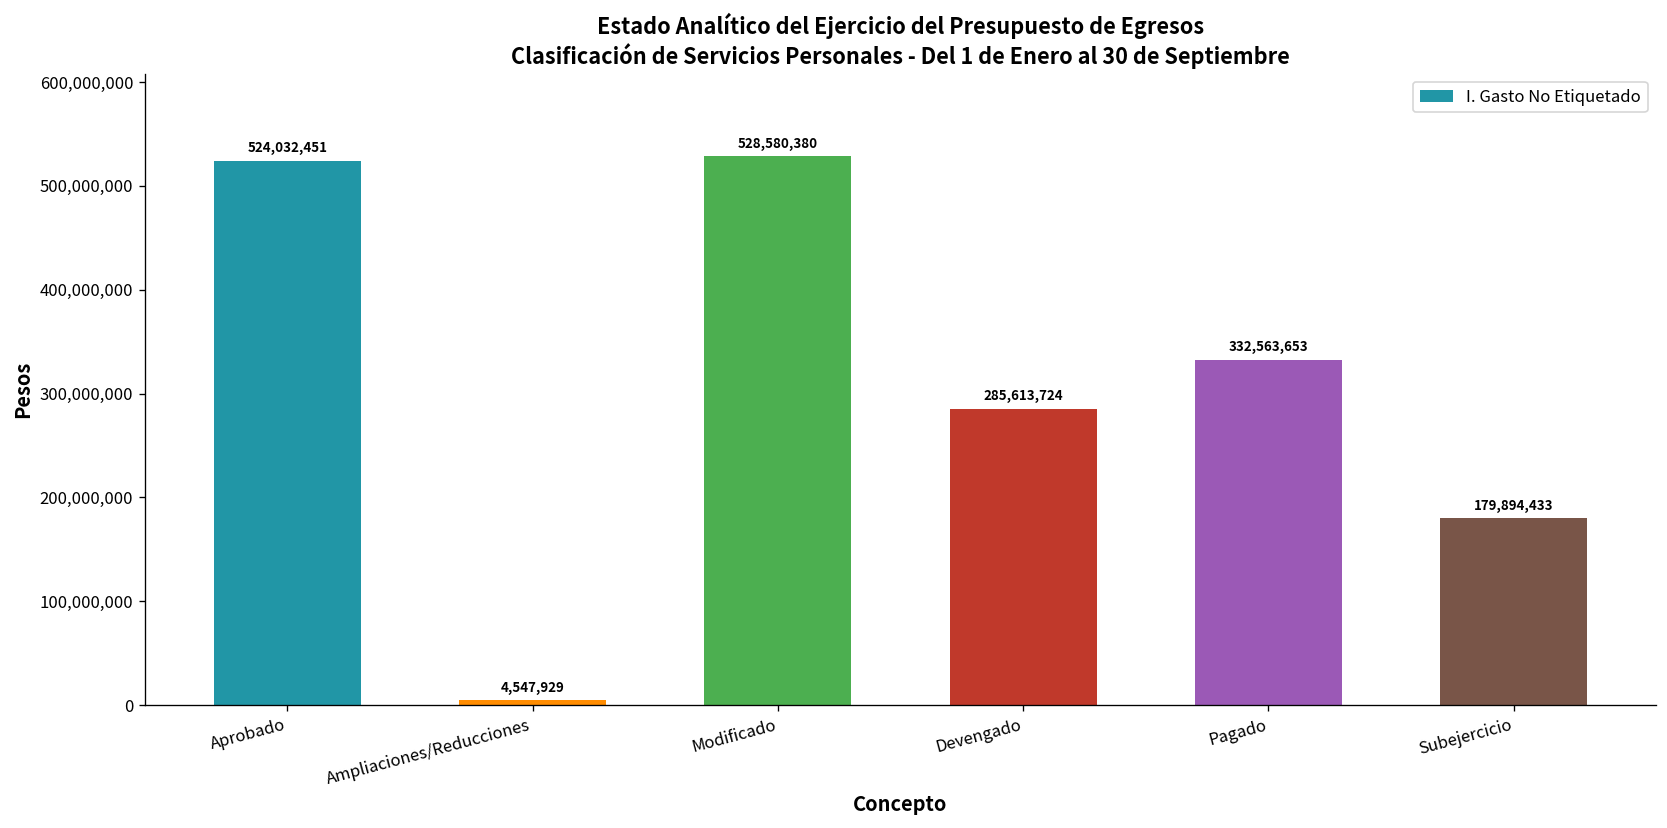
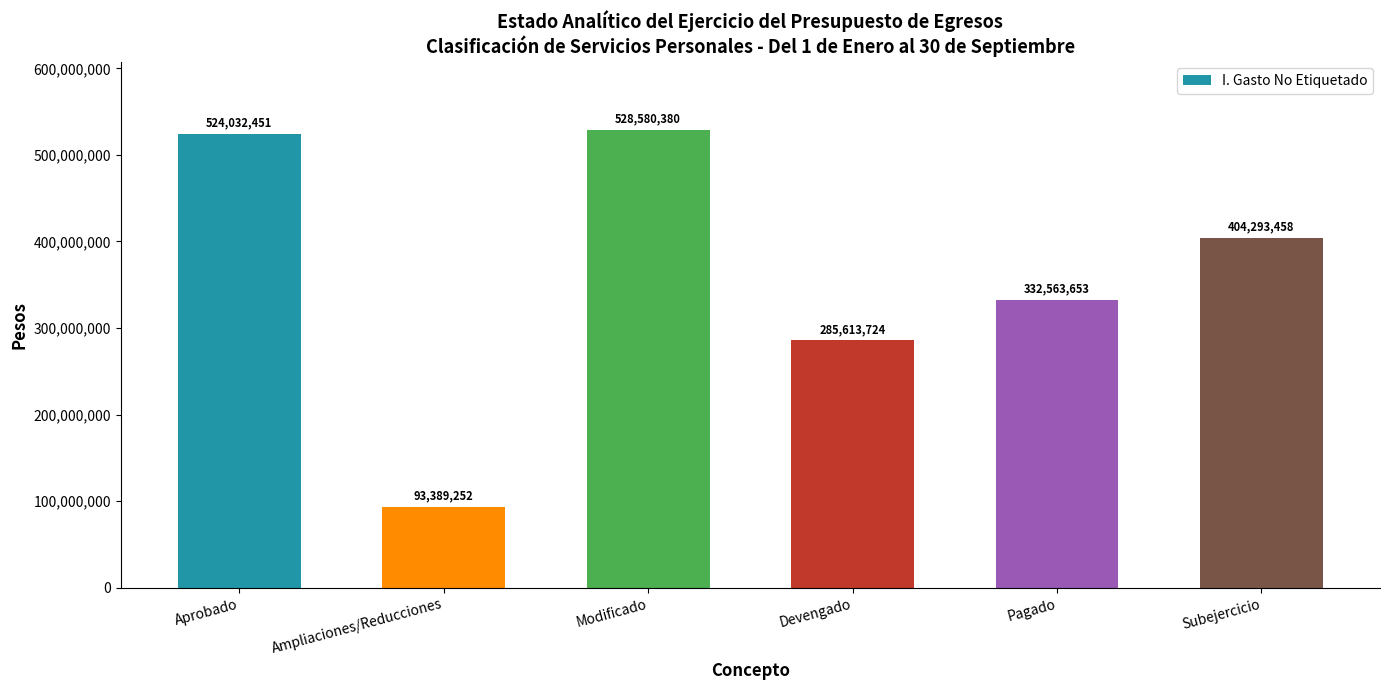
Ampliaciones/Reducciones: 4,547,929 -> 93,389,252
Subejercicio: 179,894,433 -> 404,293,458
